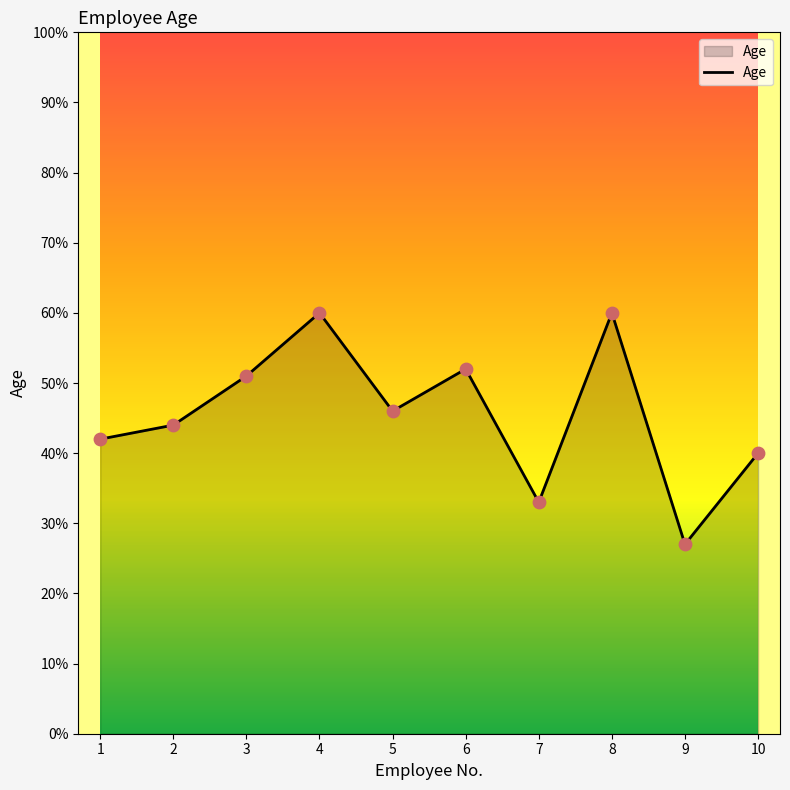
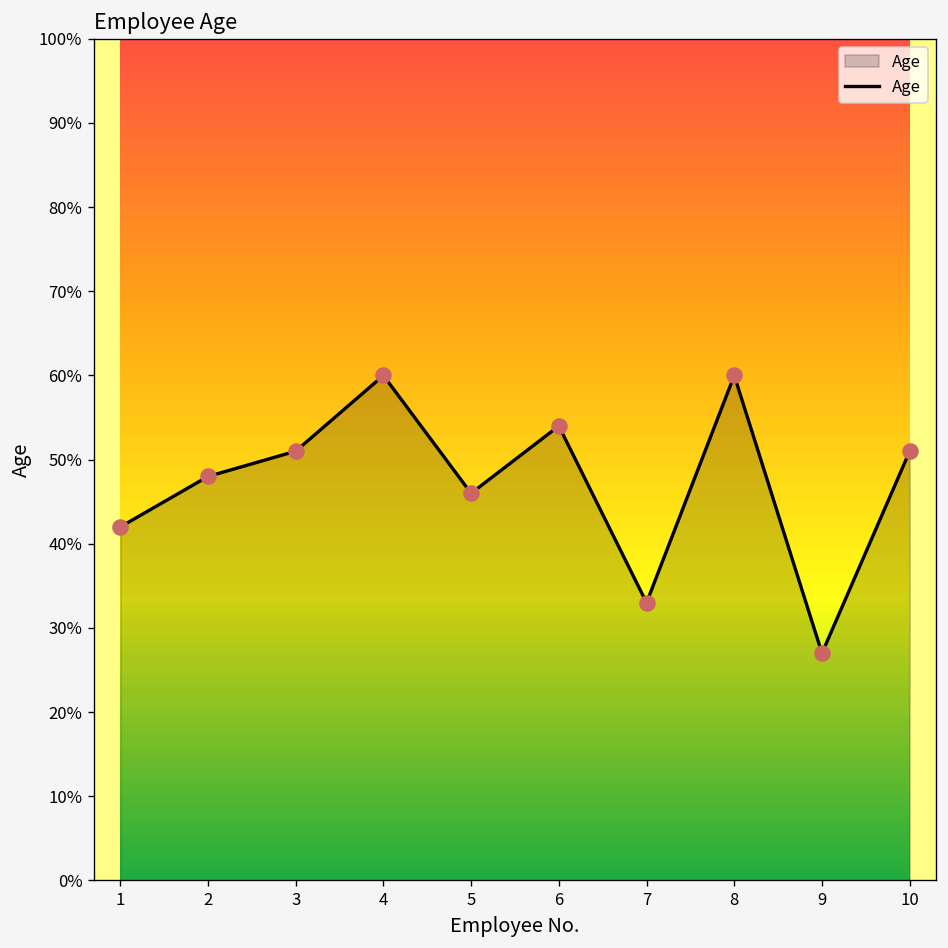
2: 44% -> 48%
6: 52% -> 54%
10: 40% -> 51%
